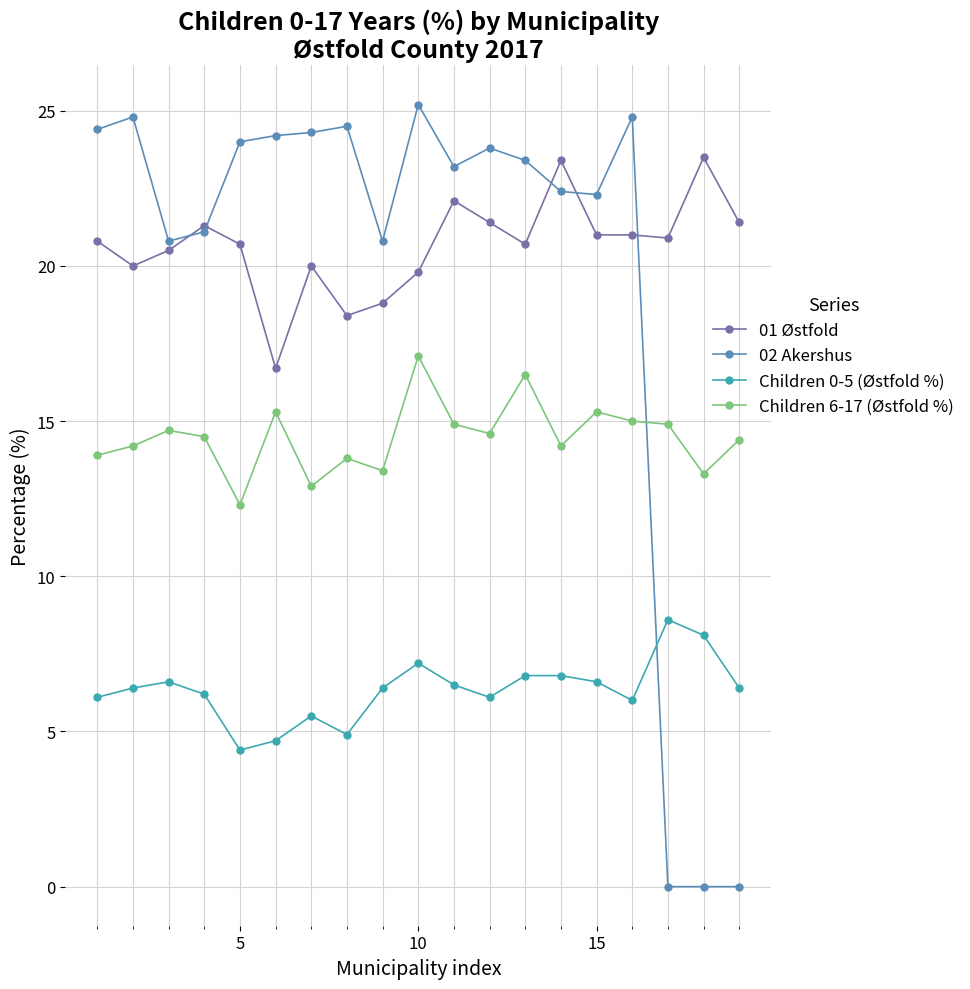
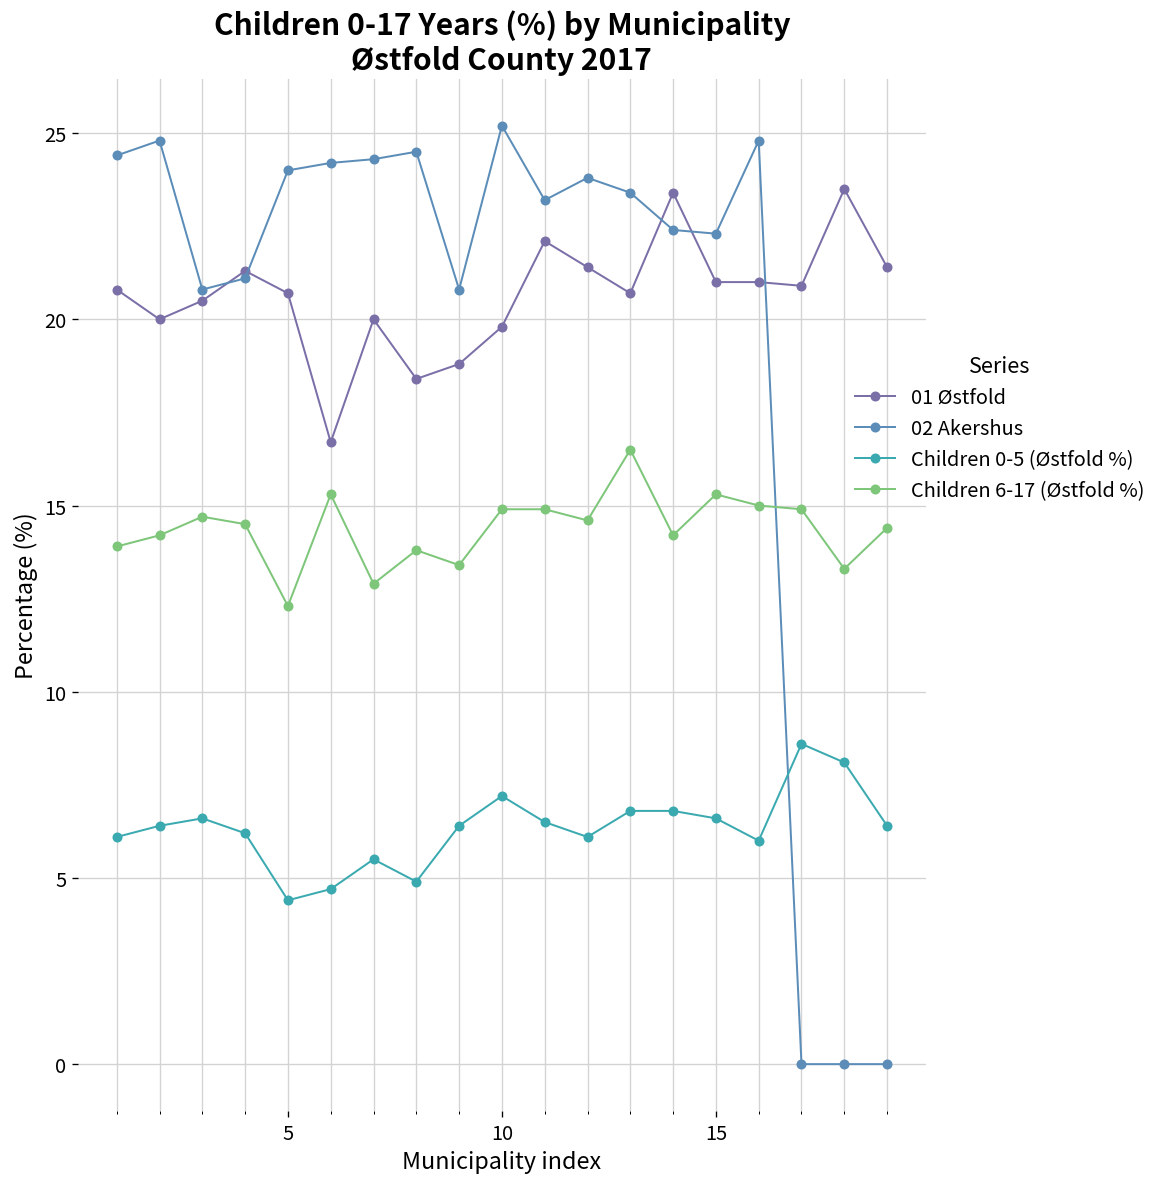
Children 6-17 (Østfold %), 10: 17.1 -> 14.9
